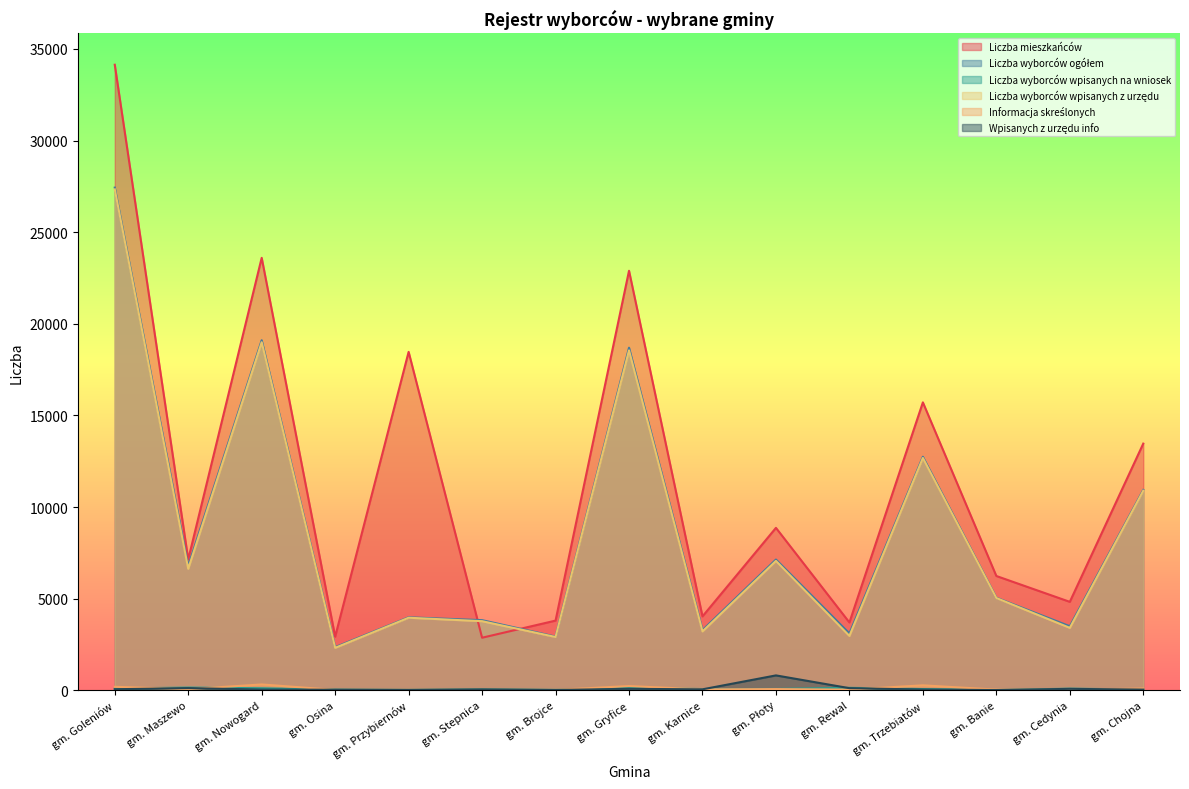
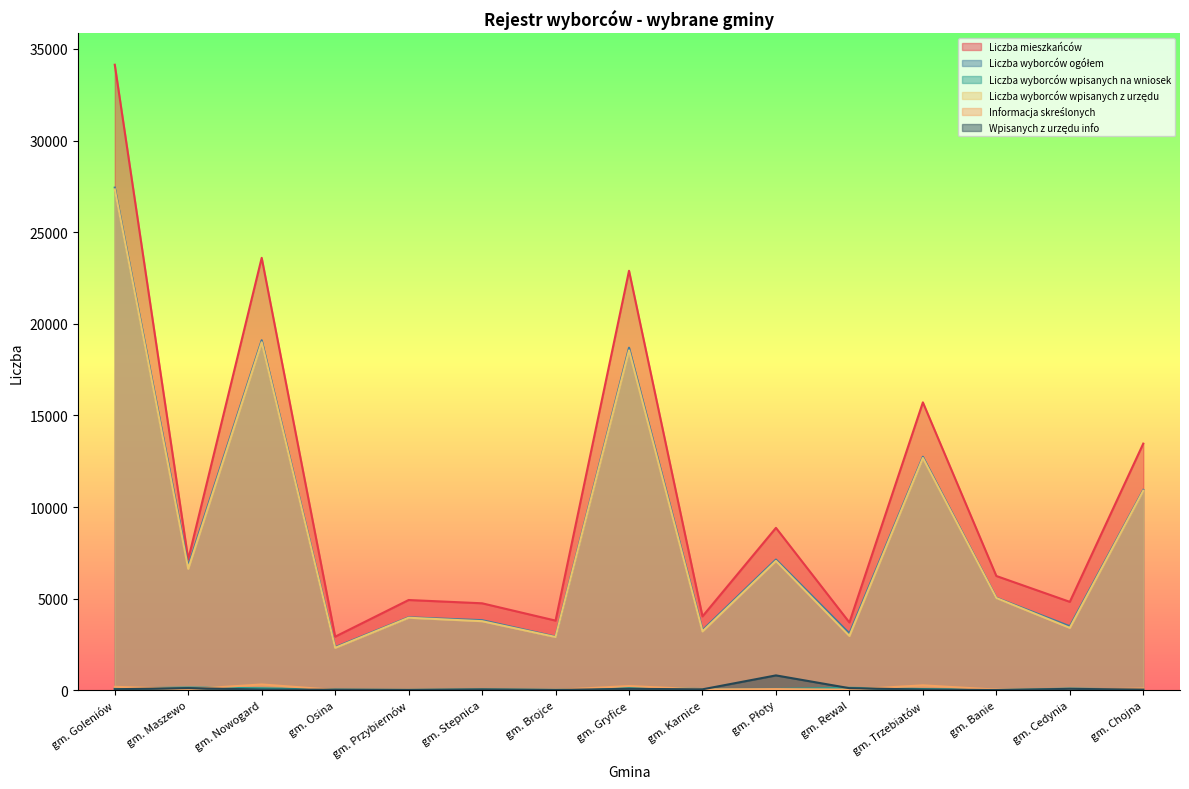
Liczba mieszkańców, gm. Przybiernów: 18500 -> 4900
Liczba mieszkańców, gm. Stepnica: 2900 -> 4700
